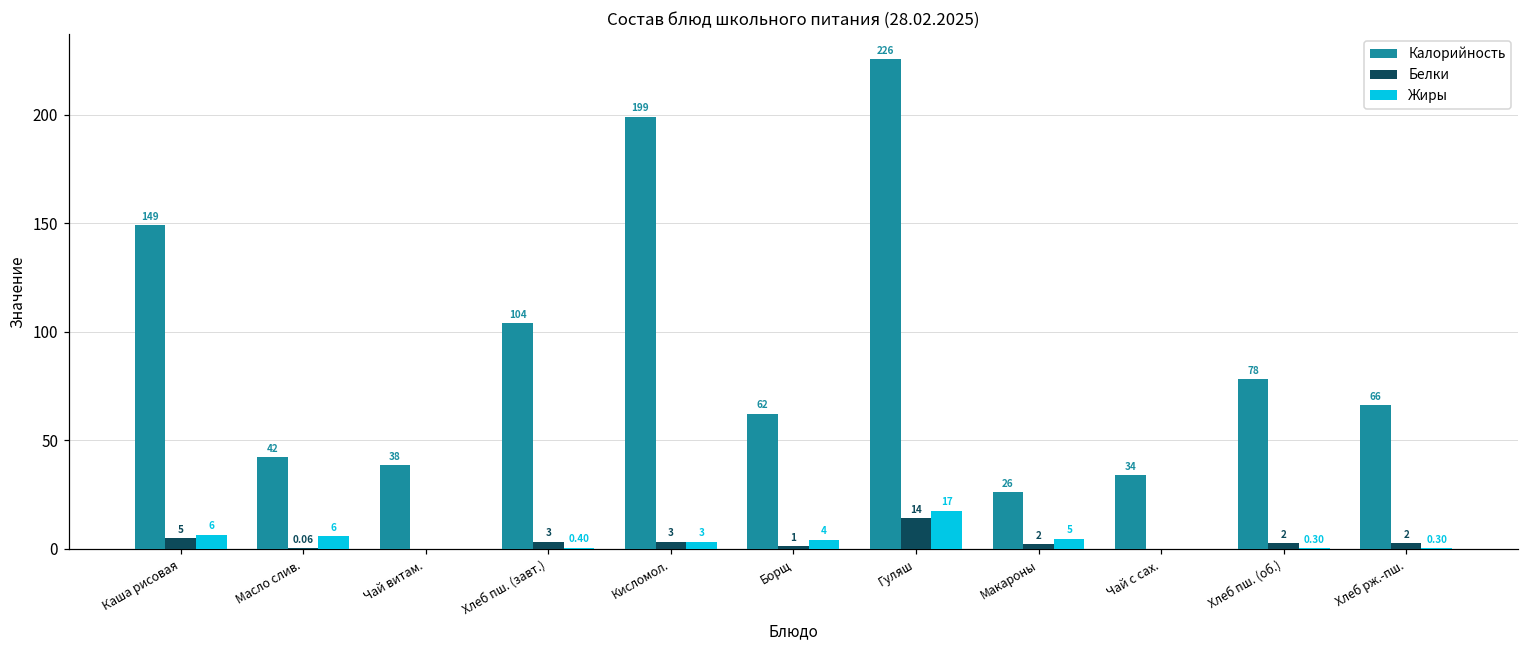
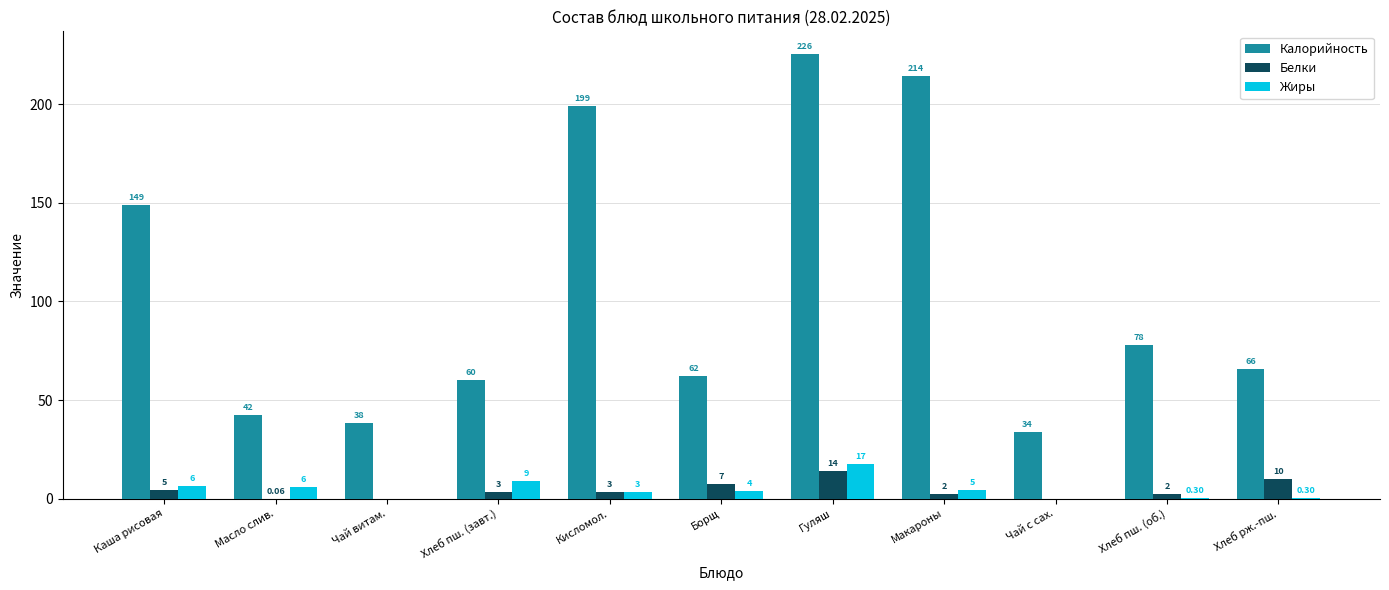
Калорийность, Хлеб пш. (завт.): 104 -> 60
Жиры, Хлеб пш. (завт.): 0.40 -> 9
Белки, Борщ: 1 -> 7
Калорийность, Макароны: 26 -> 214
Белки, Хлеб рж.-пш.: 2 -> 10
